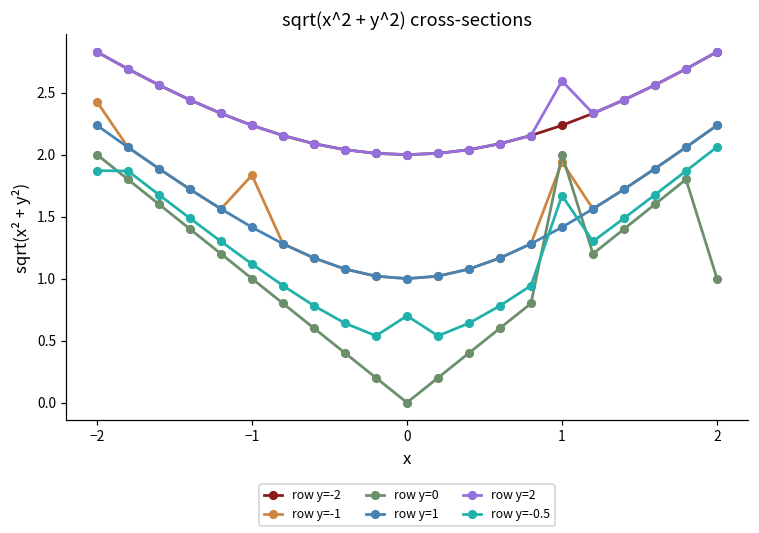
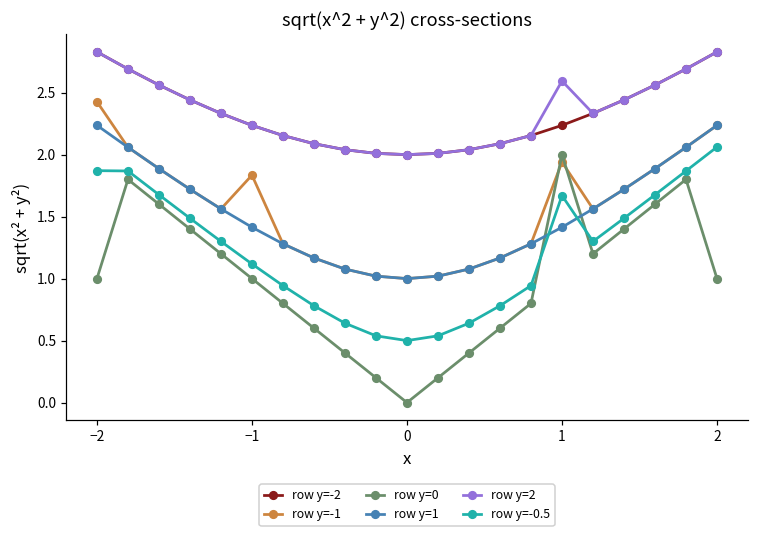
row y=0, −2: 2 -> 1
row y=-0.5, 0: 0.7 -> 0.5
